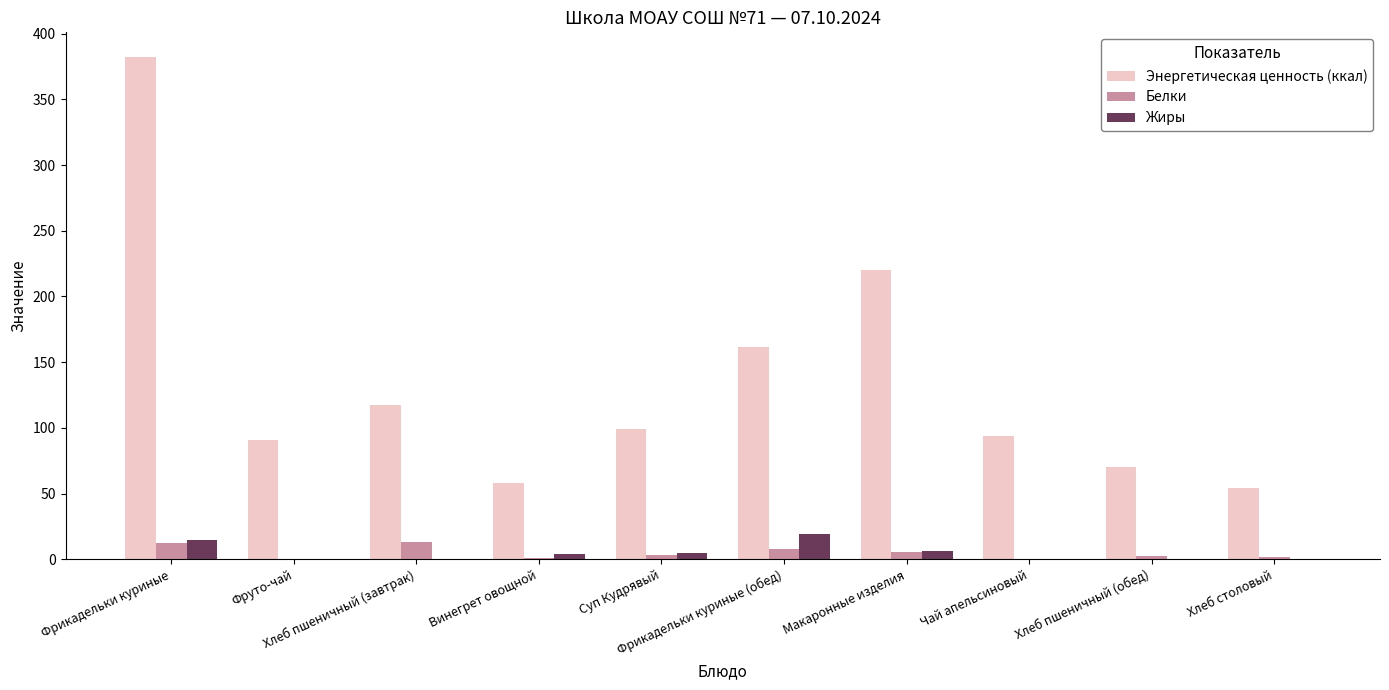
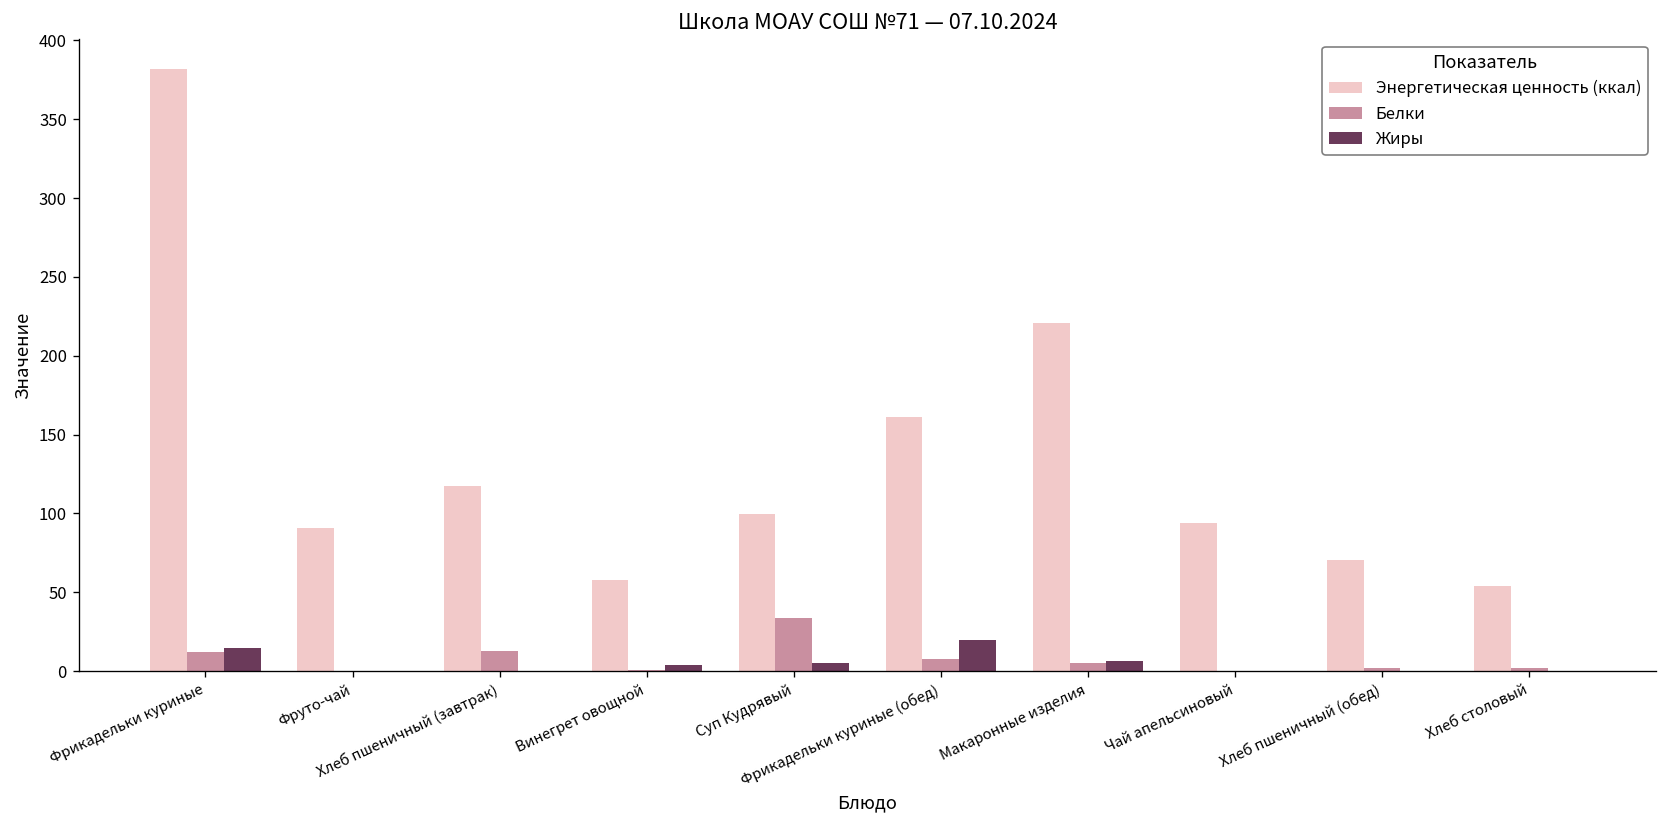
Белки, Суп Кудрявый: 3 -> 34
